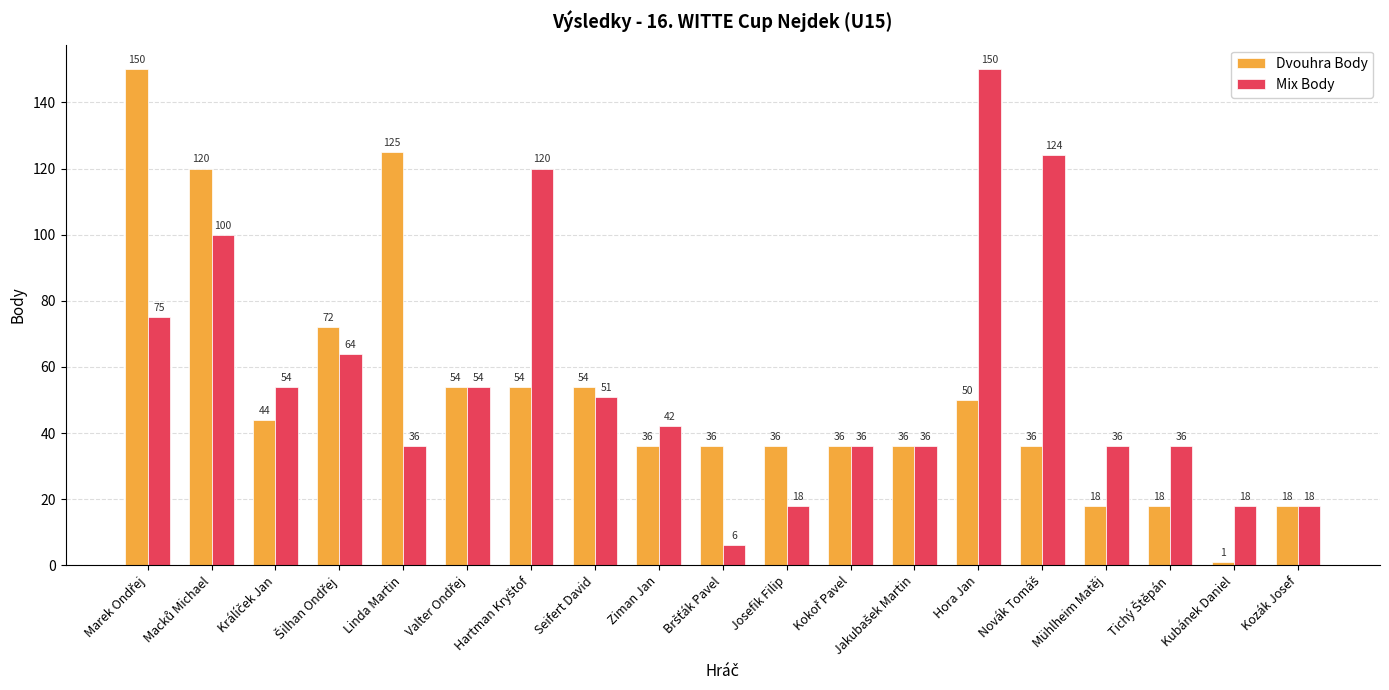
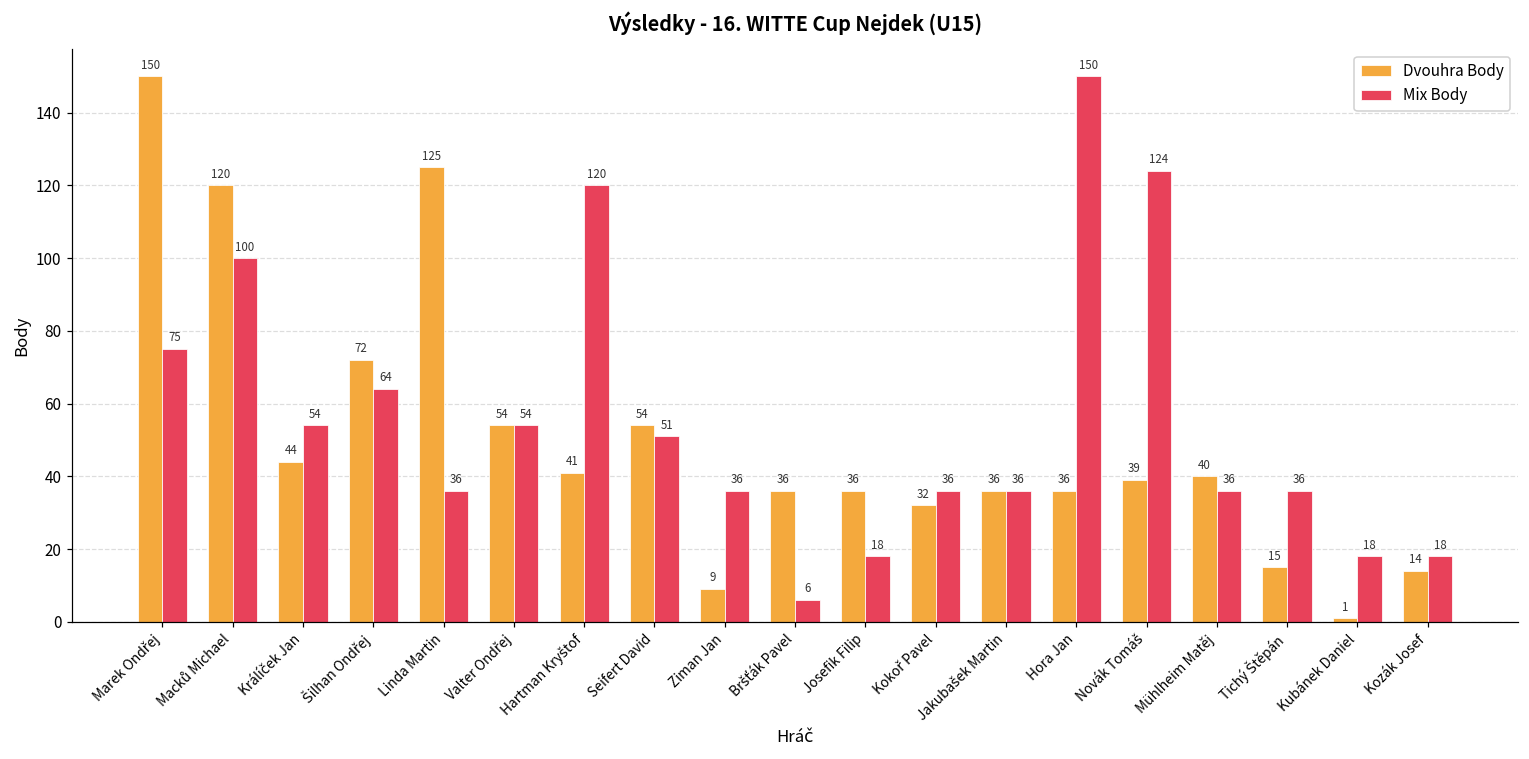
Dvouhra Body, Hartman Kryštof: 54 -> 41
Dvouhra Body, Ziman Jan: 36 -> 9
Mix Body, Ziman Jan: 42 -> 36
Dvouhra Body, Kokoř Pavel: 36 -> 32
Dvouhra Body, Hora Jan: 50 -> 36
Dvouhra Body, Novák Tomáš: 36 -> 39
Dvouhra Body, Mühlheim Matěj: 18 -> 40
Dvouhra Body, Tichý Štěpán: 18 -> 15
Dvouhra Body, Kozák Josef: 18 -> 14
